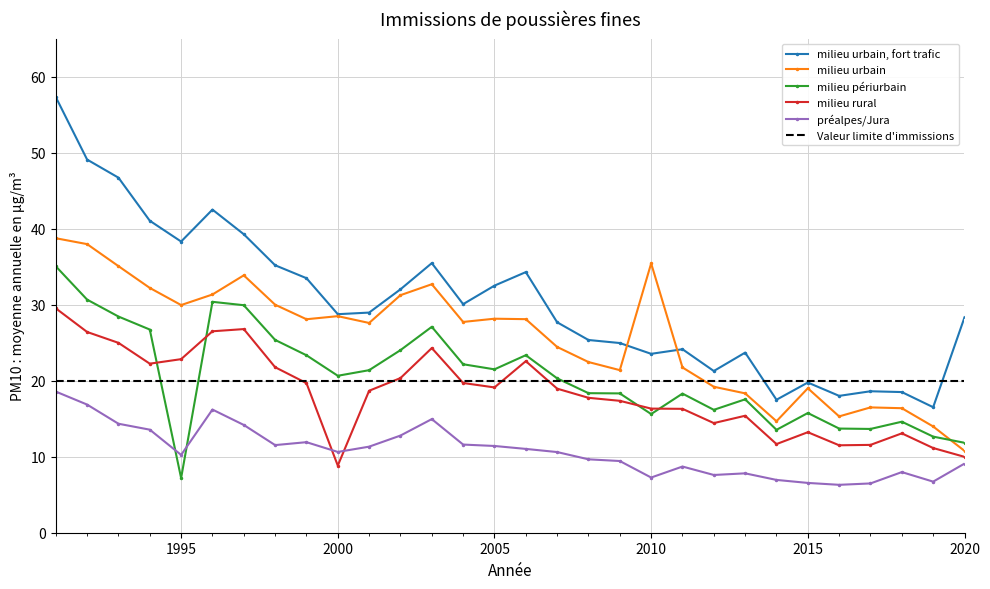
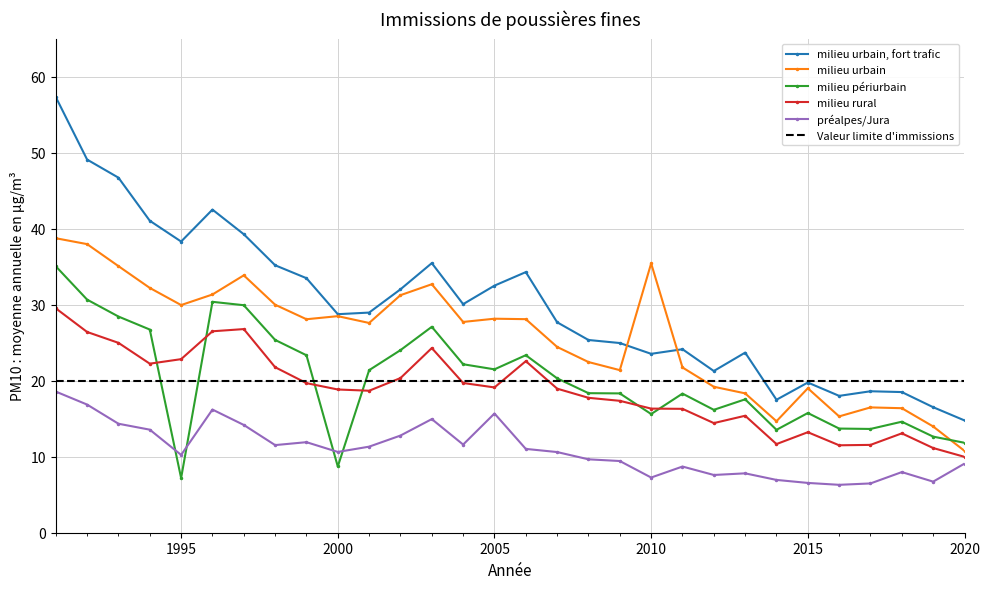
milieu périurbain, 2000: 21 -> 9
milieu rural, 2000: 9 -> 19
préalpes/Jura, 2005: 11 -> 16
milieu urbain, fort trafic, 2020: 28 -> 15
